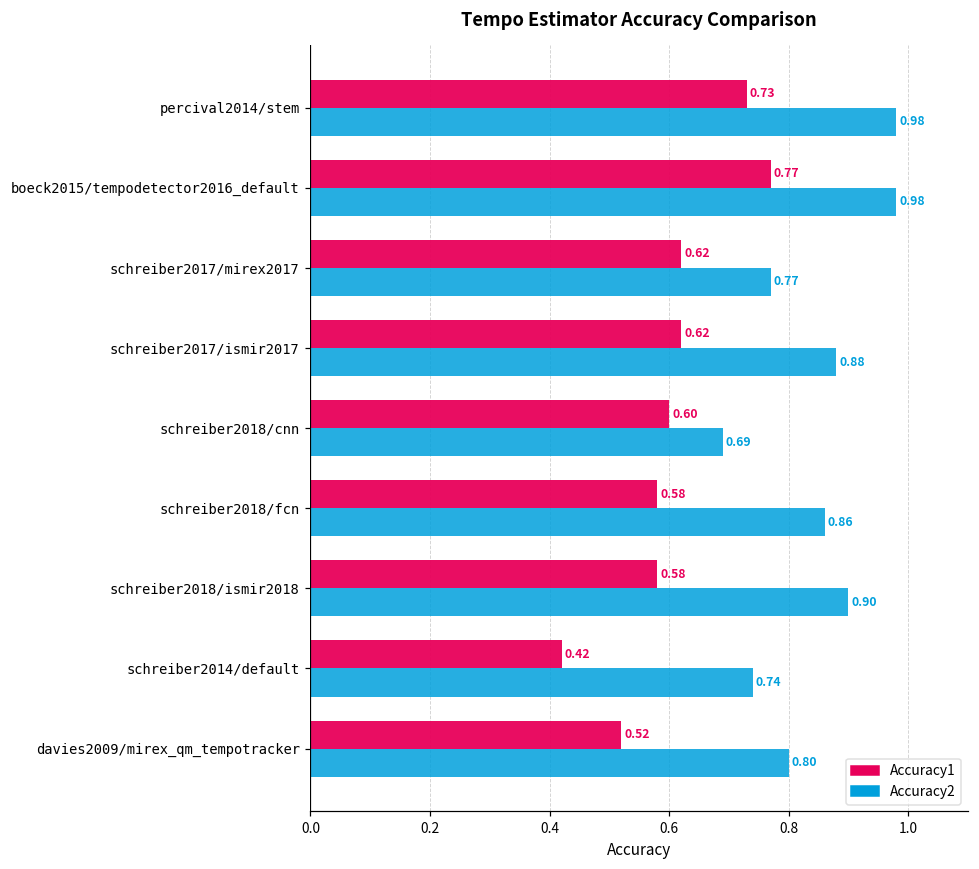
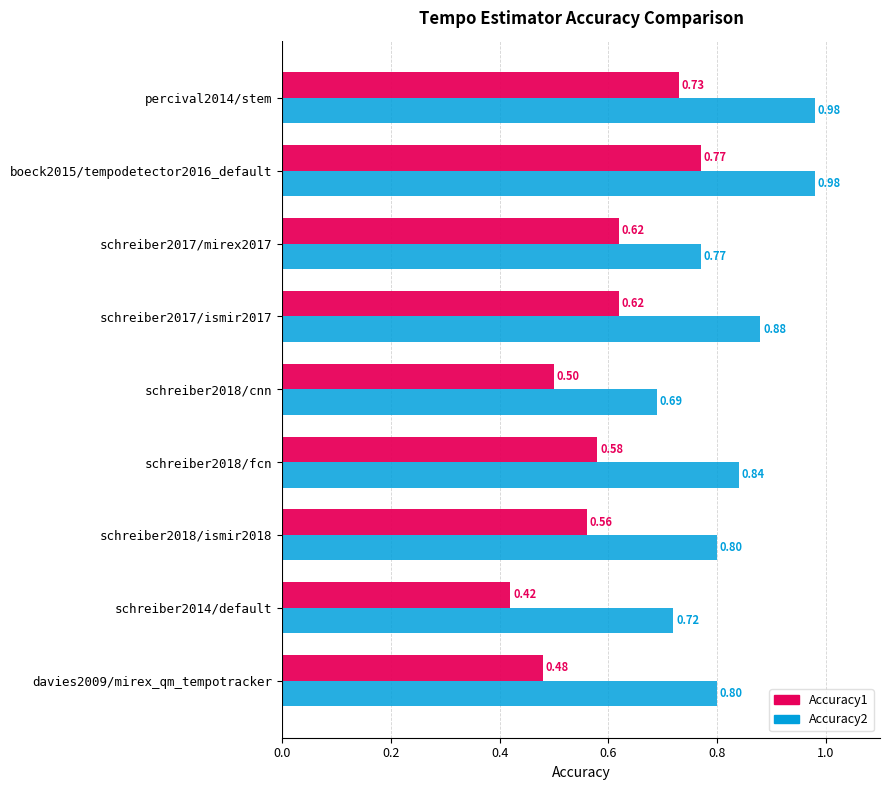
Accuracy1, schreiber2018/cnn: 0.60 -> 0.50
Accuracy2, schreiber2018/fcn: 0.86 -> 0.84
Accuracy1, schreiber2018/ismir2018: 0.58 -> 0.56
Accuracy2, schreiber2018/ismir2018: 0.90 -> 0.80
Accuracy2, schreiber2014/default: 0.74 -> 0.72
Accuracy1, davies2009/mirex_qm_tempotracker: 0.52 -> 0.48
